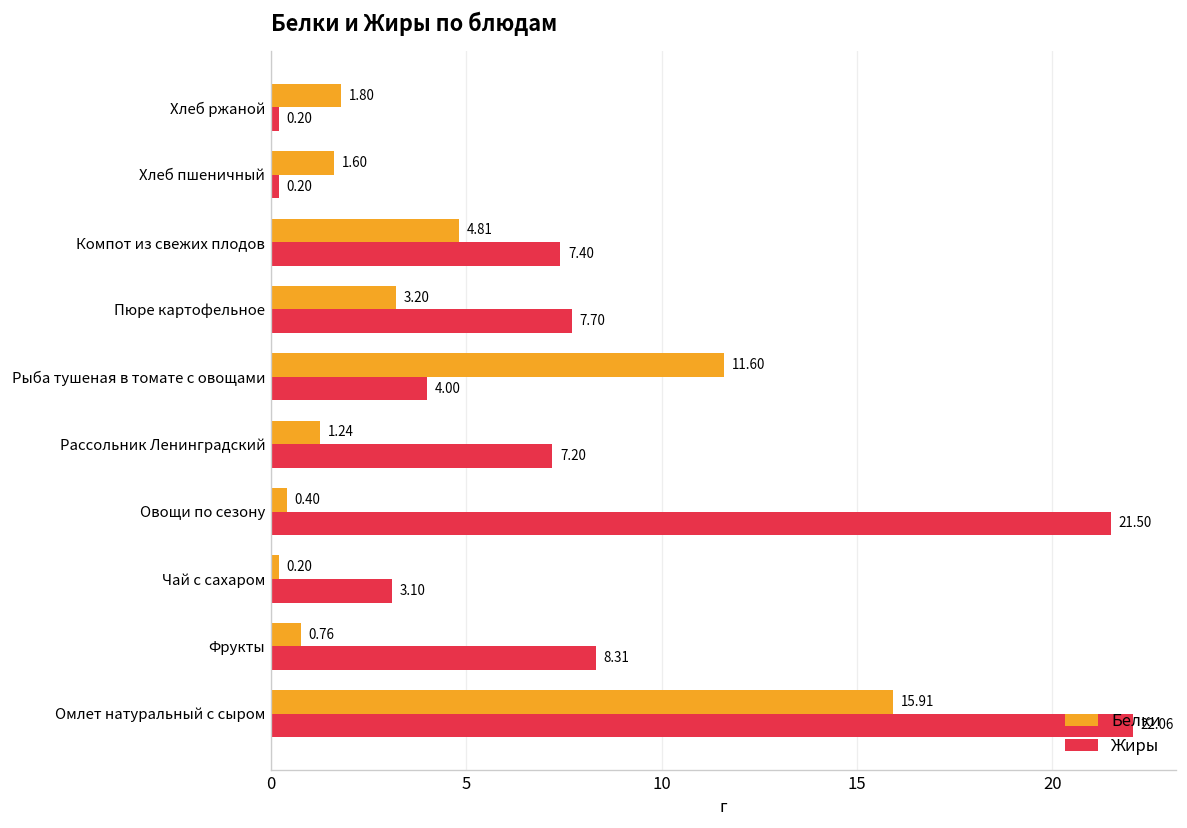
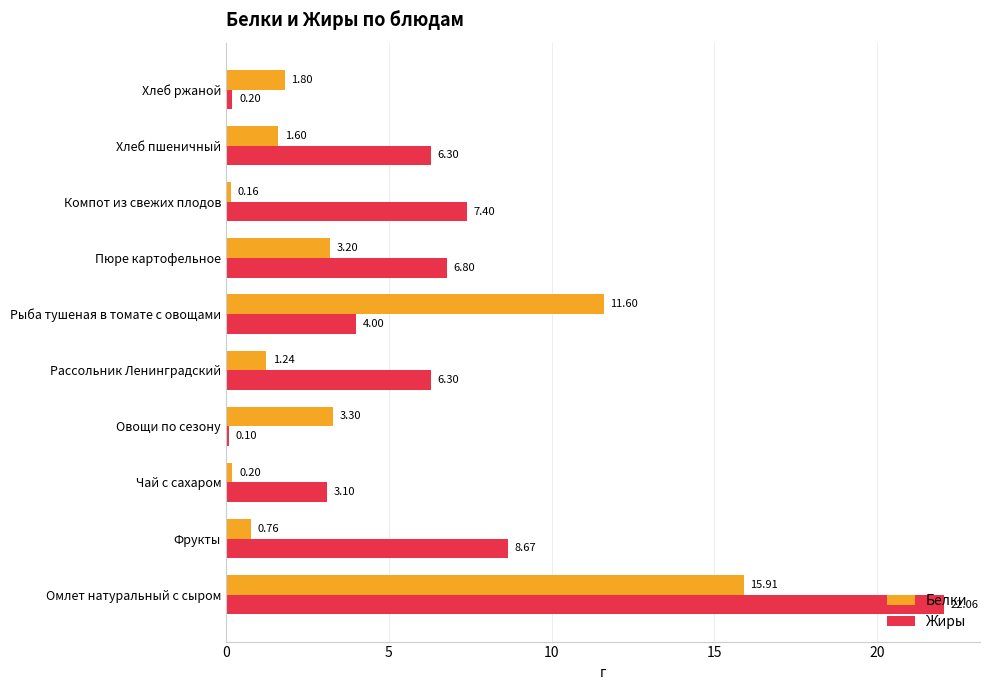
Жиры, Хлеб пшеничный: 0.20 -> 6.30
Белки, Компот из свежих плодов: 4.81 -> 0.16
Жиры, Пюре картофельное: 7.70 -> 6.80
Жиры, Рассольник Ленинградский: 7.20 -> 6.30
Белки, Овощи по сезону: 0.40 -> 3.30
Жиры, Овощи по сезону: 21.50 -> 0.10
Жиры, Фрукты: 8.31 -> 8.67
